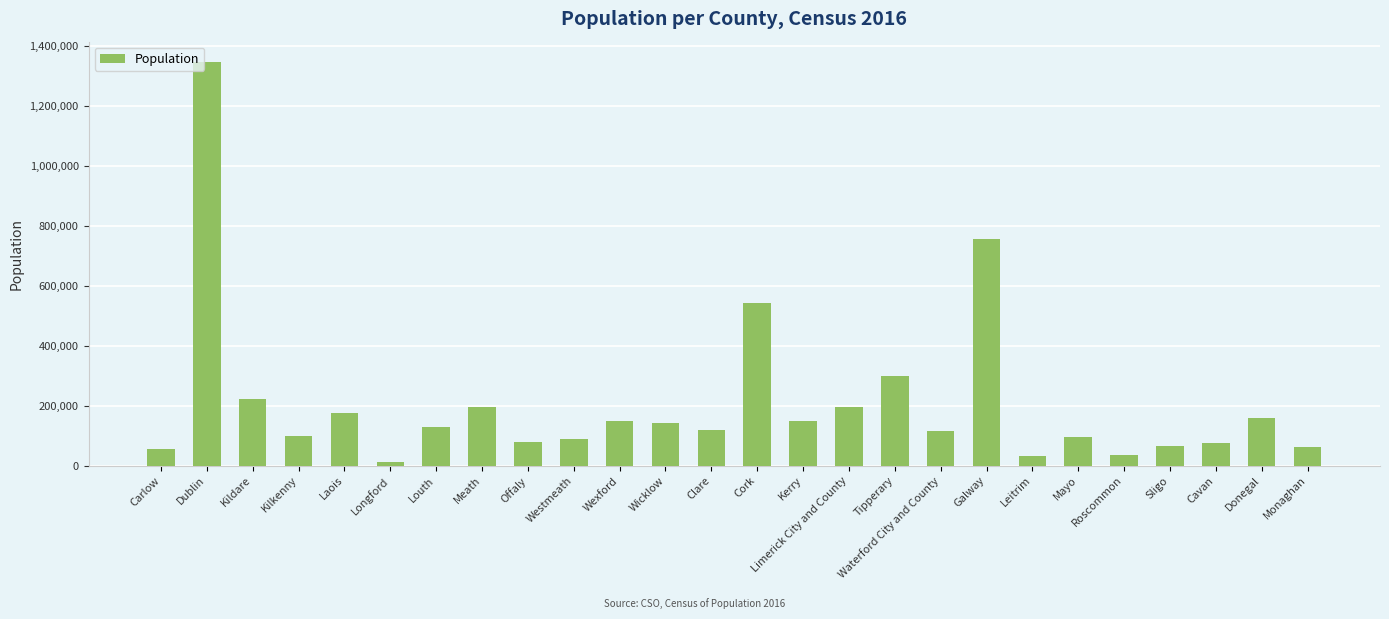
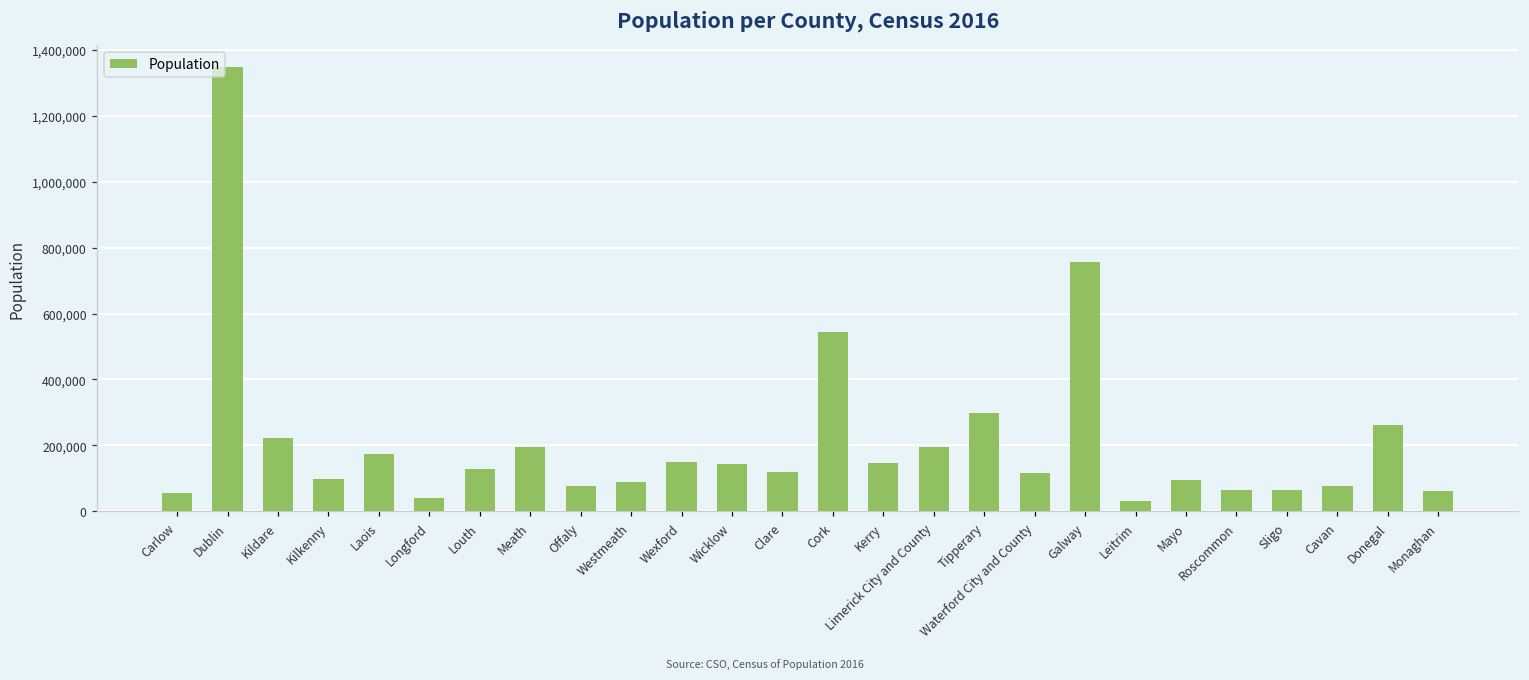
Longford: 10,000 -> 40,000
Roscommon: 40,000 -> 60,000
Donegal: 160,000 -> 260,000
